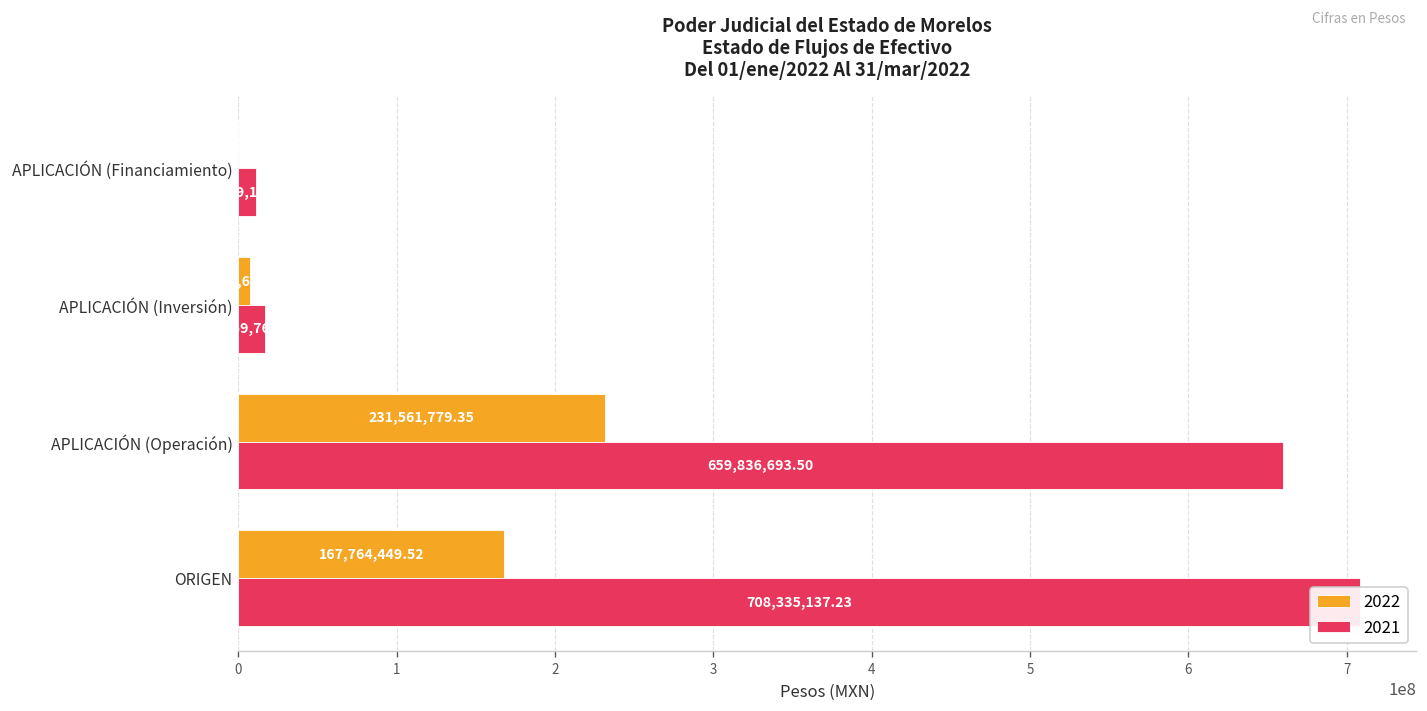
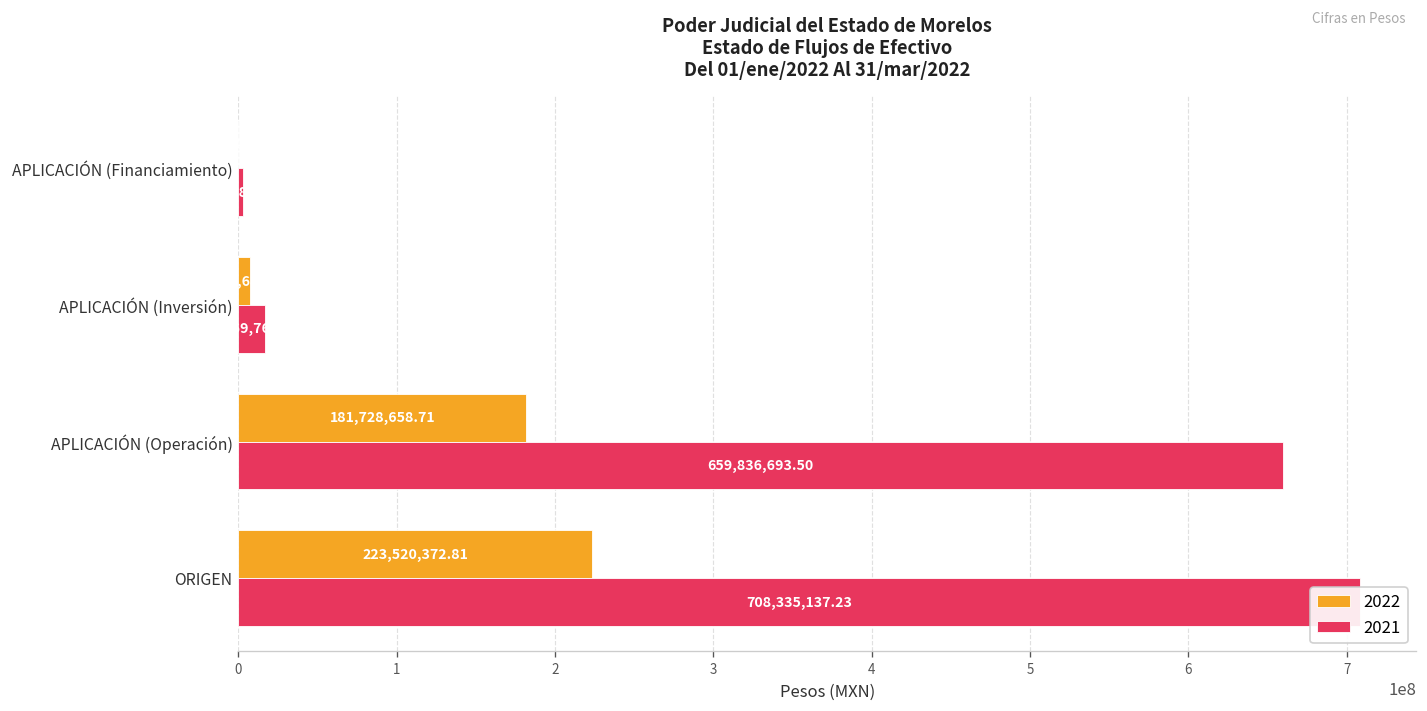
2021, APLICACIÓN (Financiamiento): 11000000 -> 3000000
2022, APLICACIÓN (Operación): 231,561,779.35 -> 181,728,658.71
2022, ORIGEN: 167,764,449.52 -> 223,520,372.81
